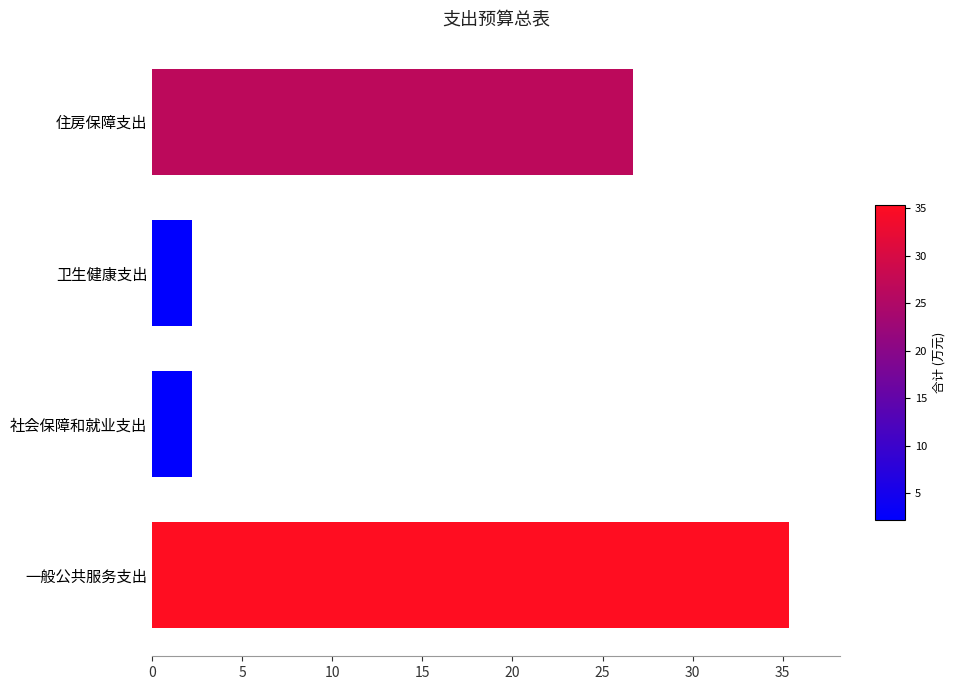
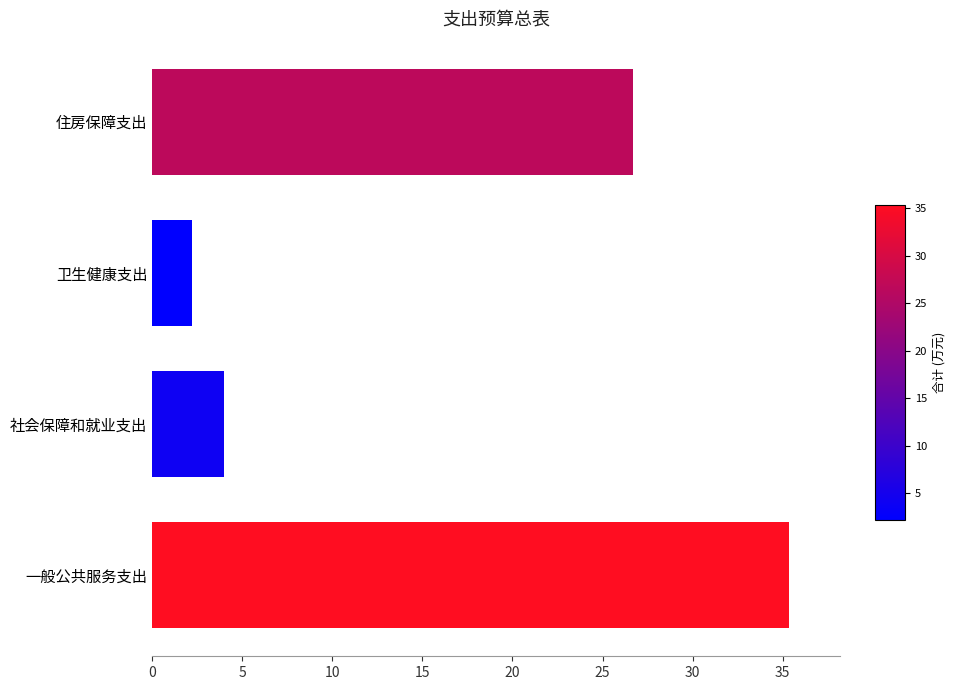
社会保障和就业支出: 2.2 -> 4.0
